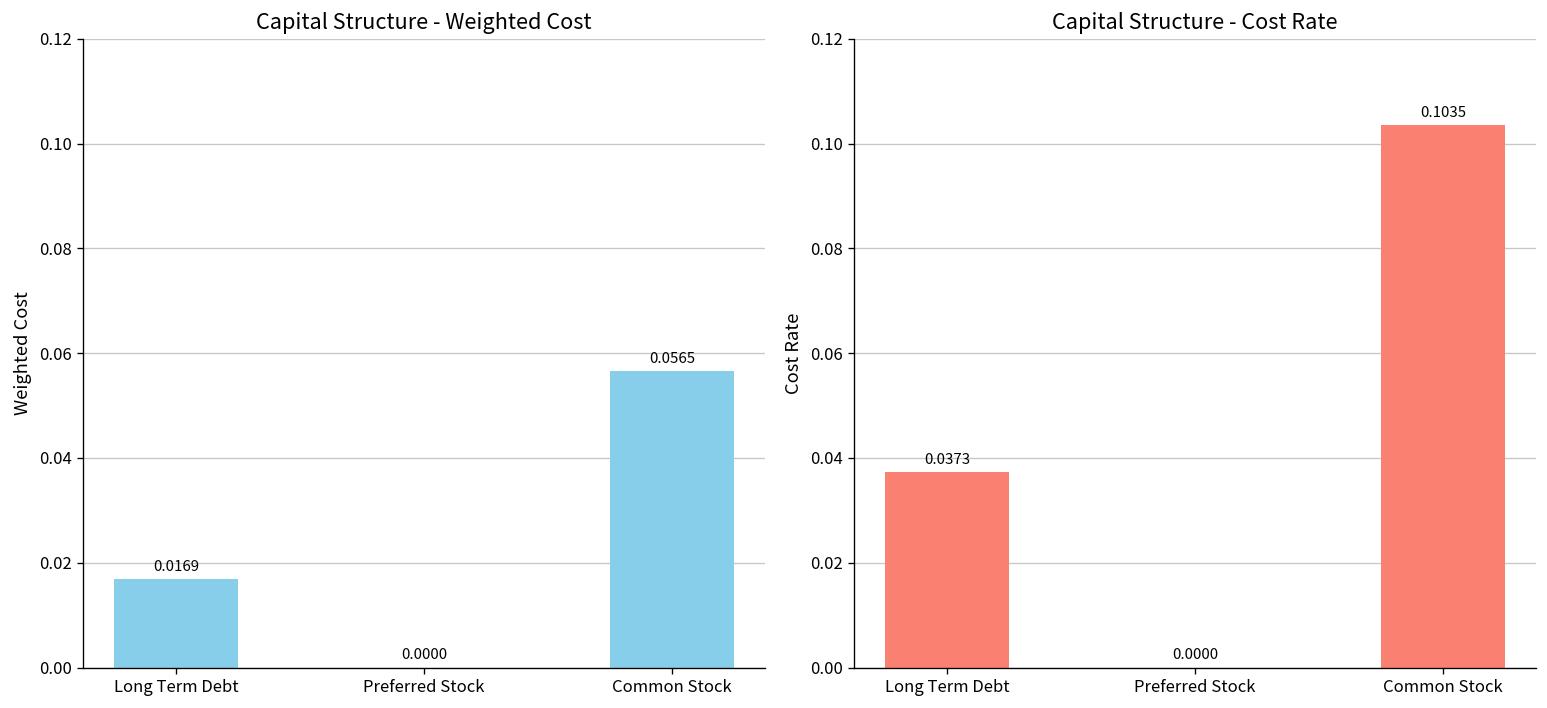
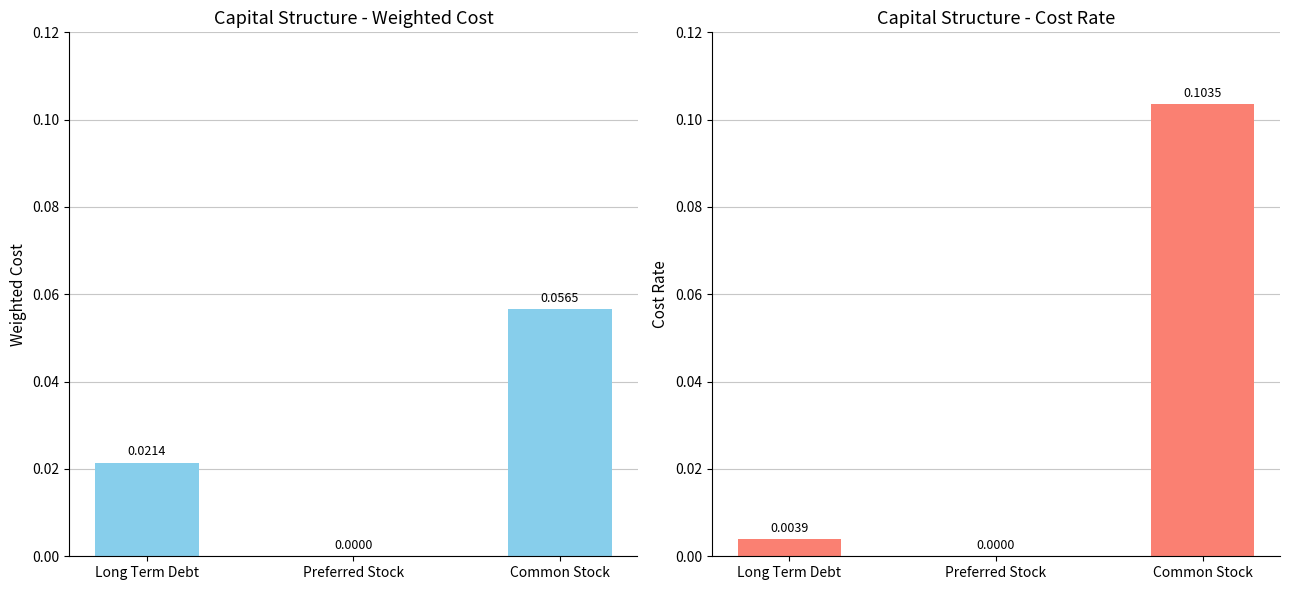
Capital Structure - Weighted Cost, Long Term Debt: 0.0169 -> 0.0214
Capital Structure - Cost Rate, Long Term Debt: 0.0373 -> 0.0039
